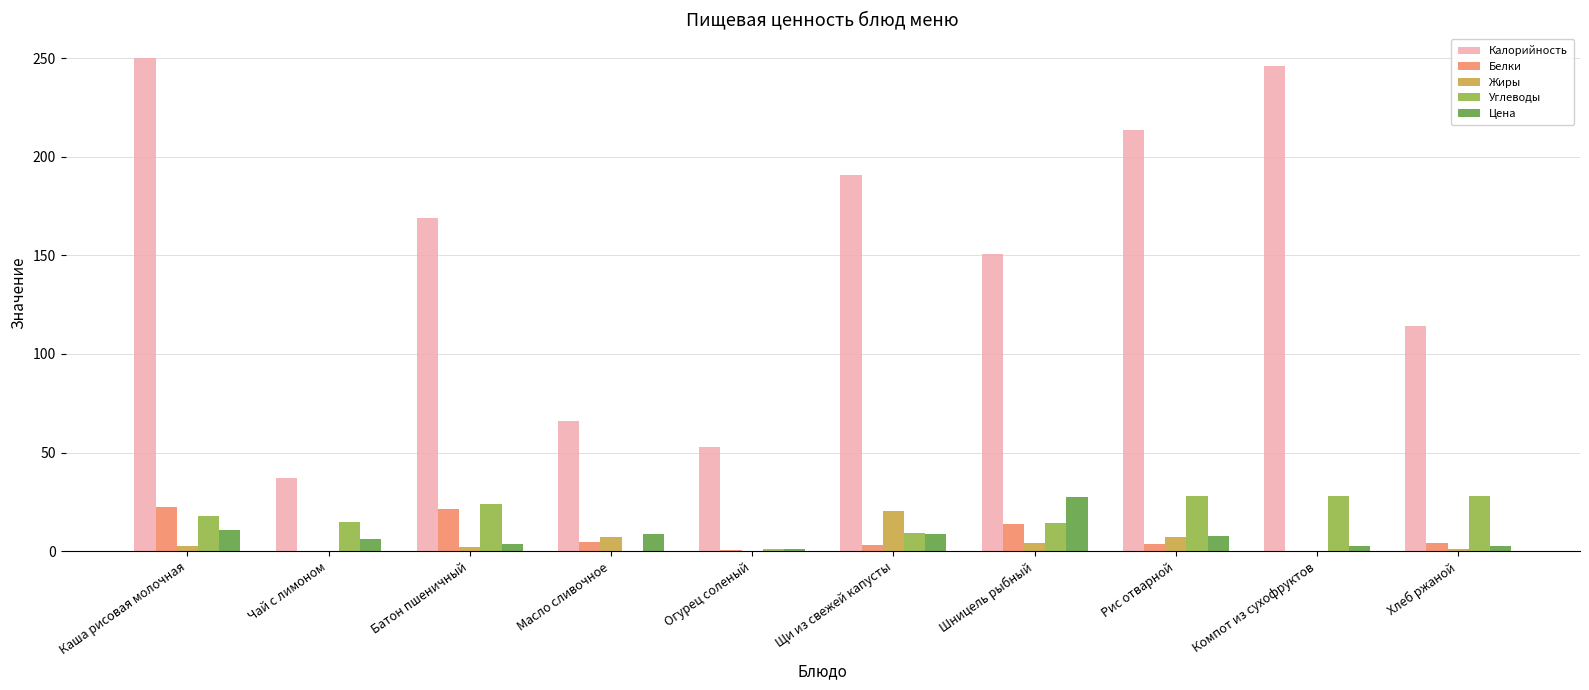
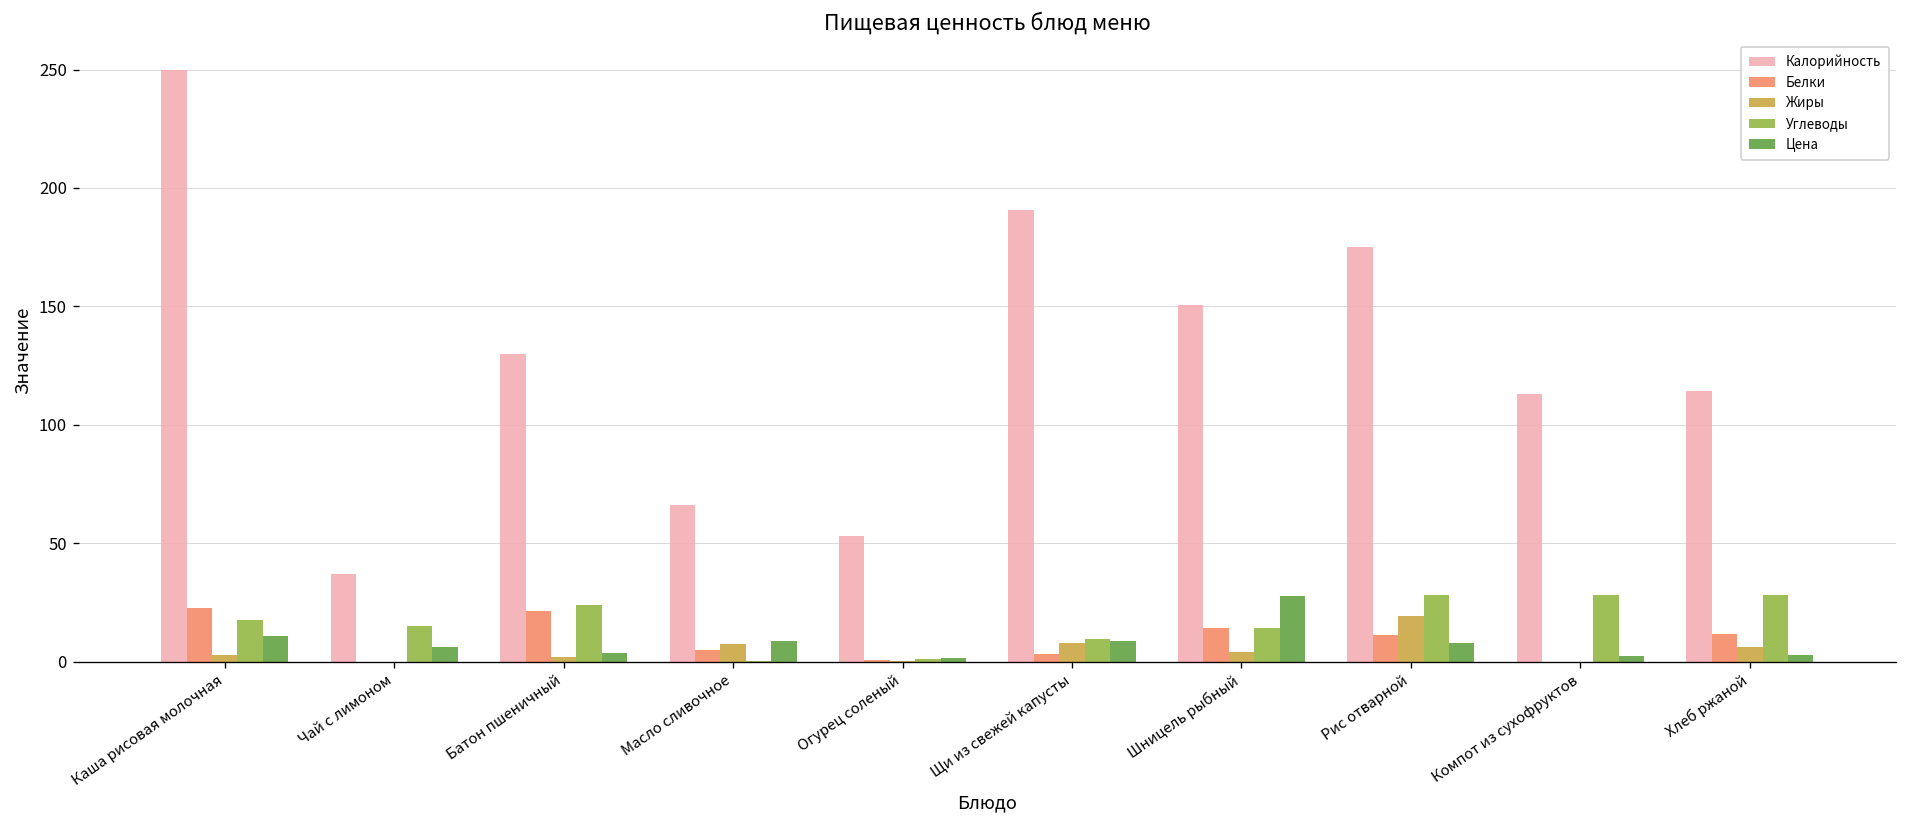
Калорийность, Батон пшеничный: 169 -> 130
Жиры, Щи из свежей капусты: 21 -> 8
Калорийность, Рис отварной: 213 -> 175
Белки, Рис отварной: 4 -> 11
Жиры, Рис отварной: 7 -> 19
Калорийность, Компот из сухофруктов: 246 -> 113
Белки, Хлеб ржаной: 4 -> 12
Жиры, Хлеб ржаной: 1 -> 6
